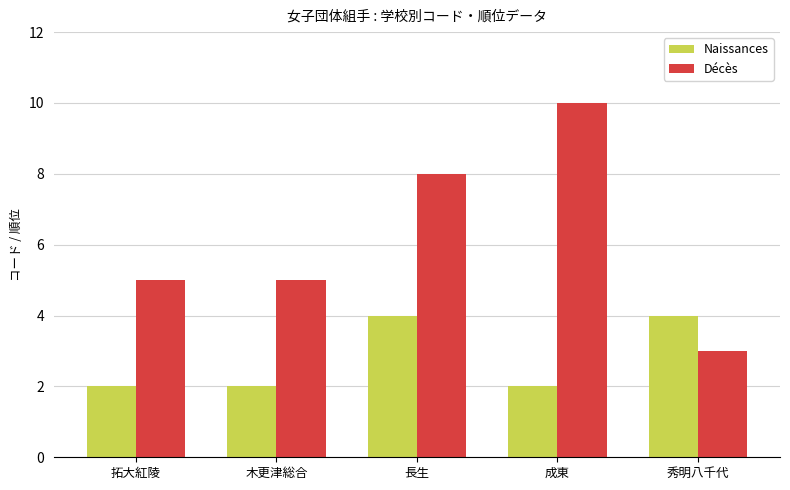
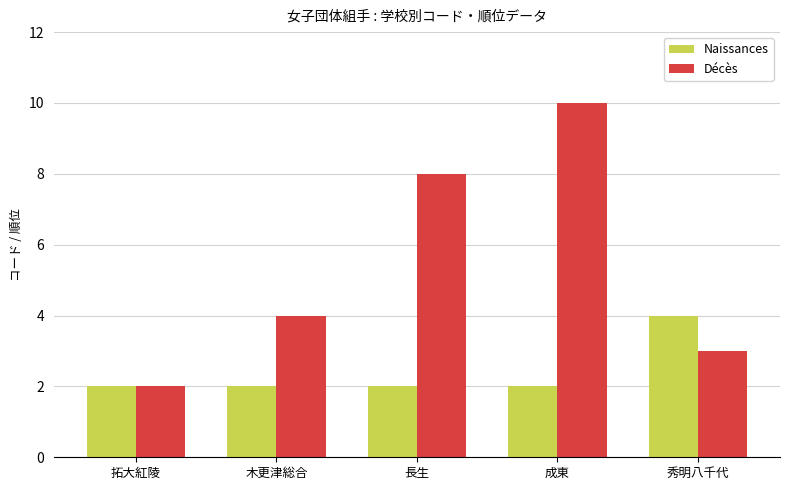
Décès, 拓大紅陵: 5 -> 2
Décès, 木更津総合: 5 -> 4
Naissances, 長生: 4 -> 2
